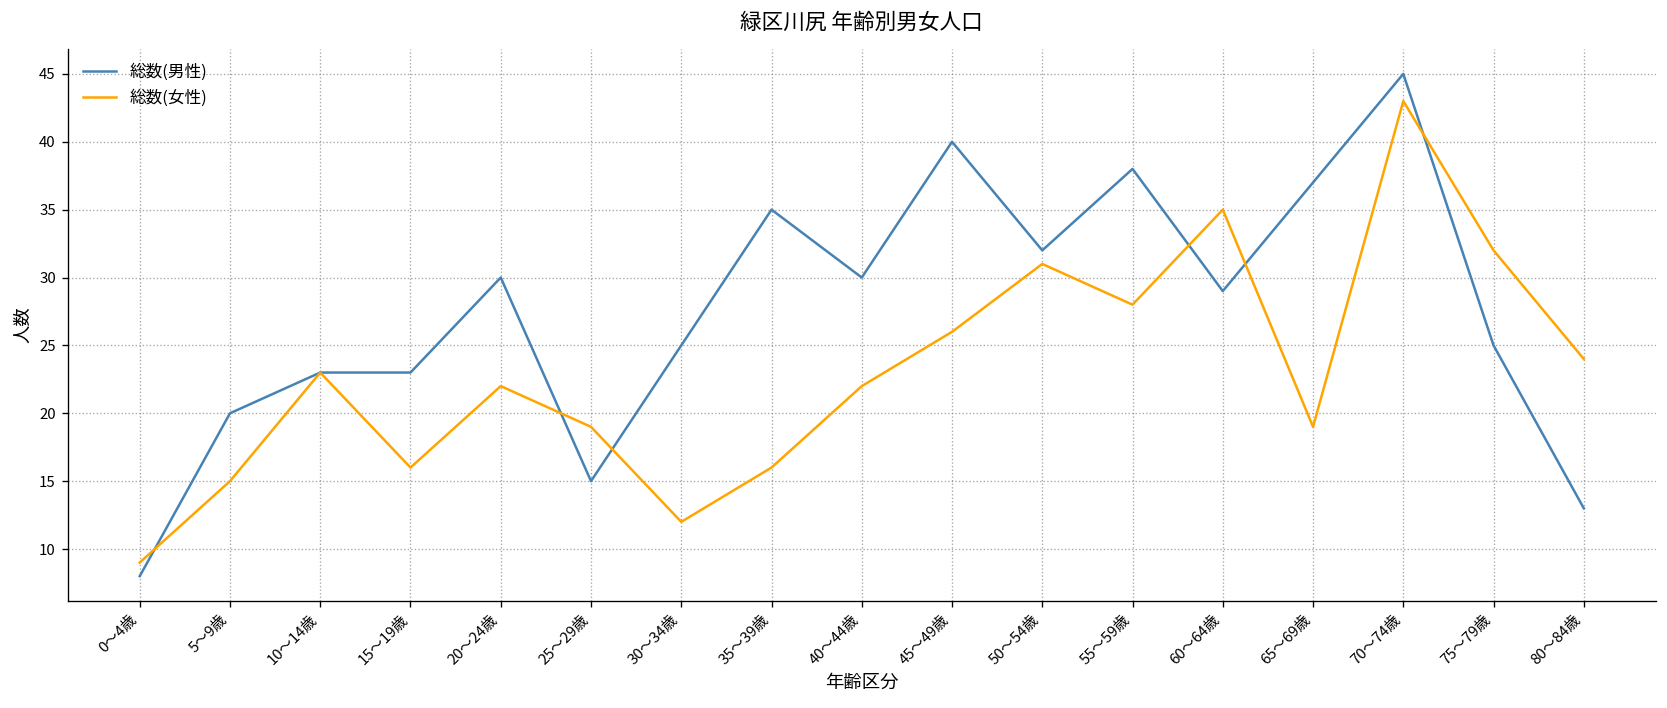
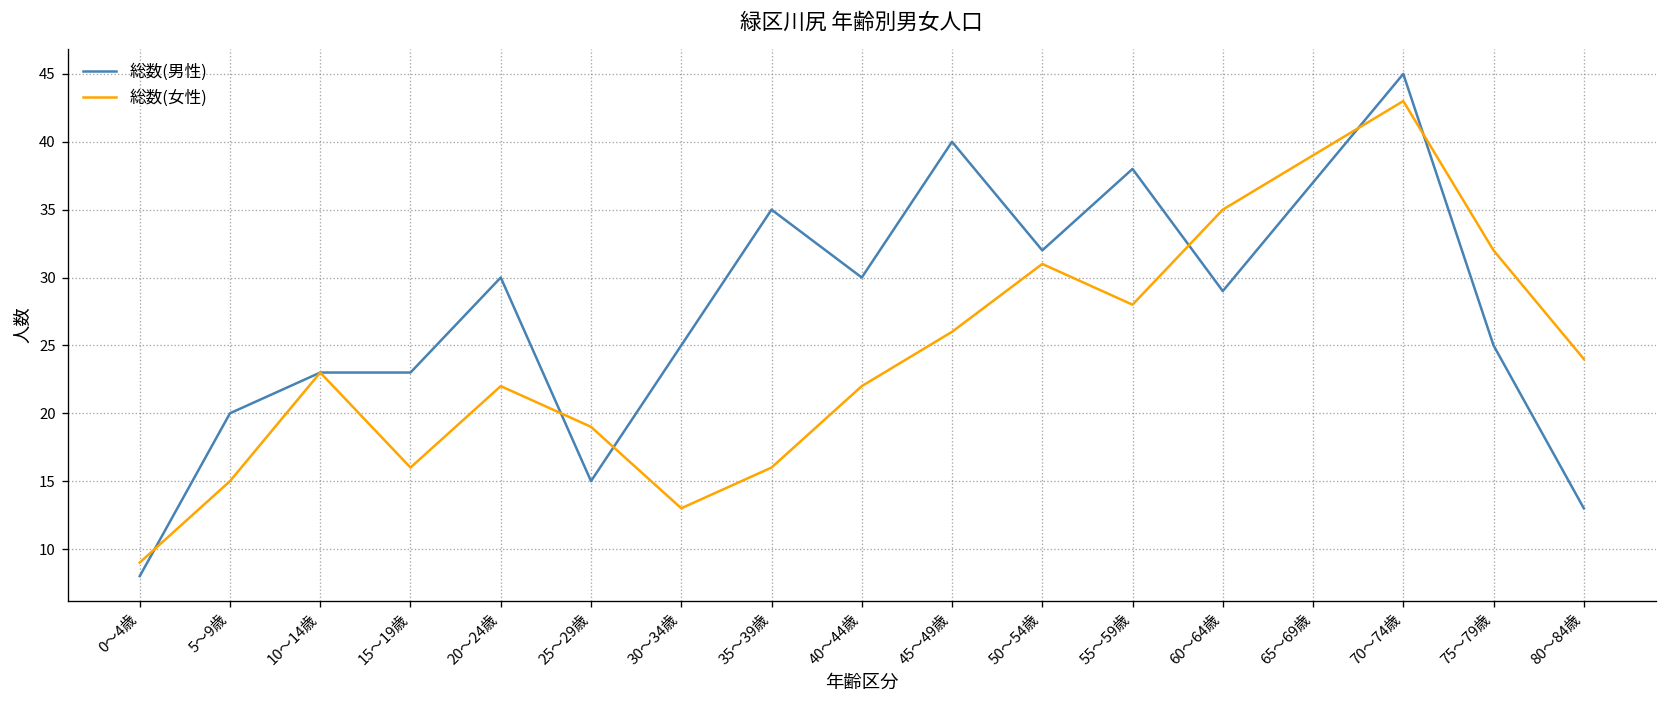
総数(女性), 30～34歳: 12 -> 13
総数(女性), 65～69歳: 19 -> 39
